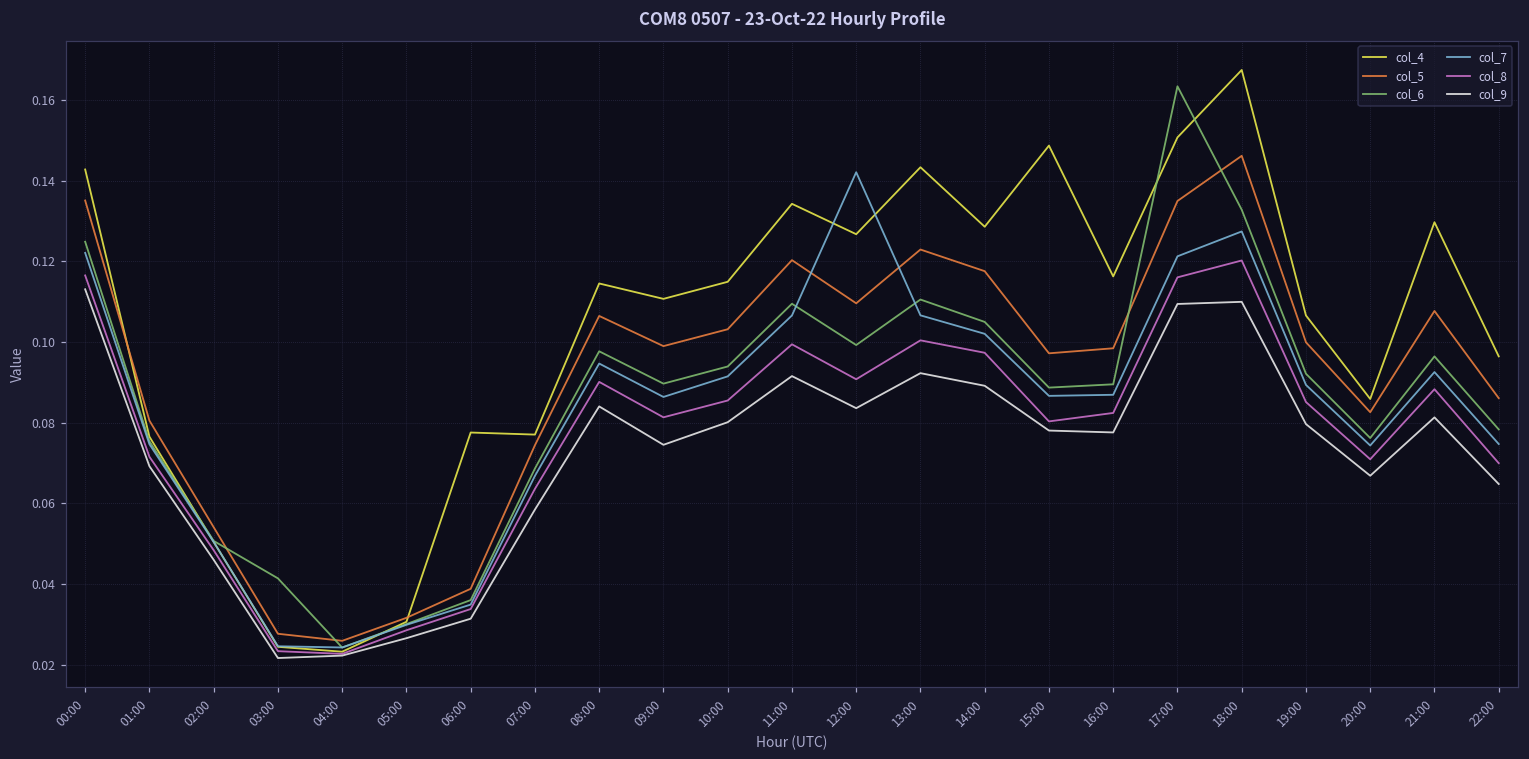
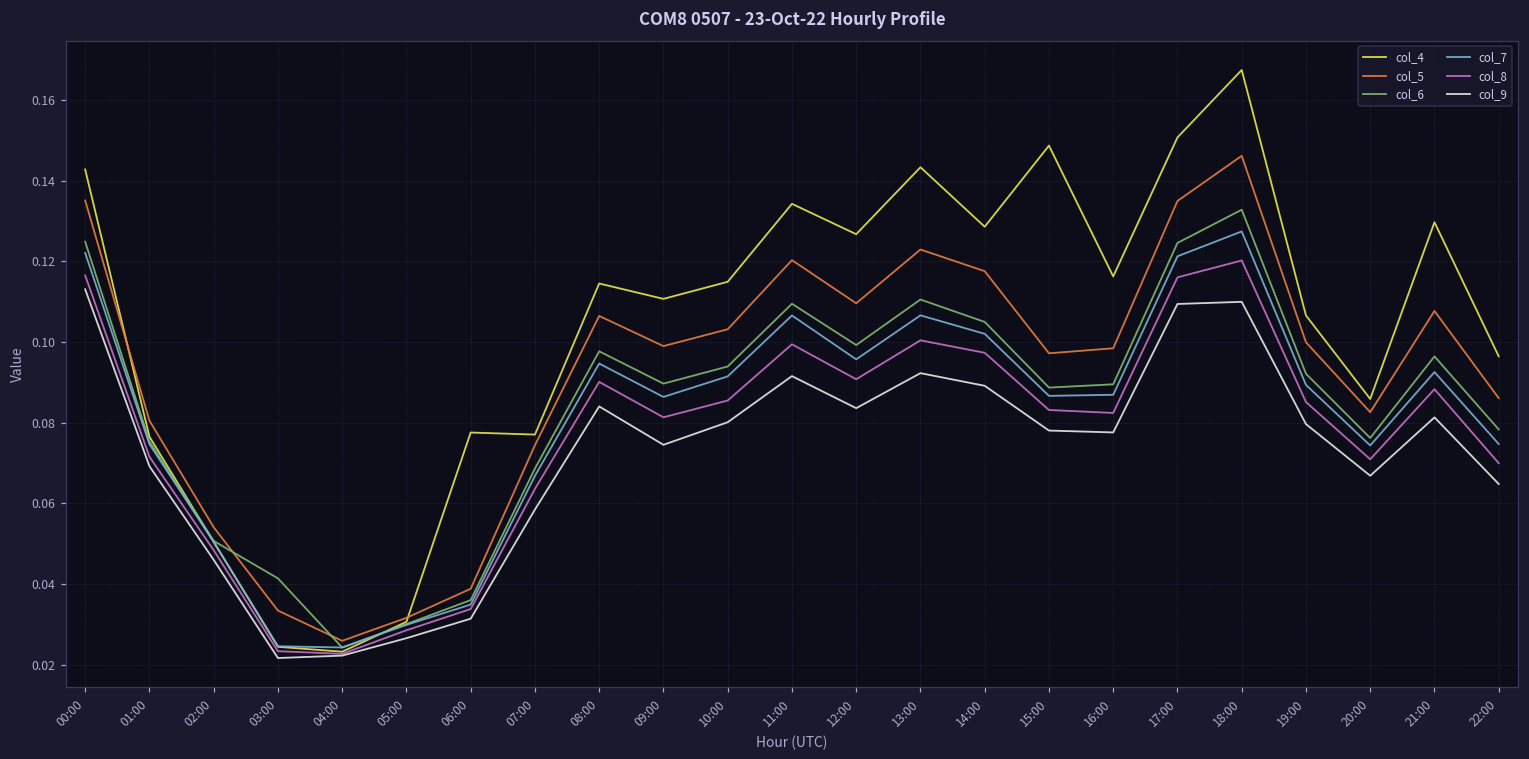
col_5, 03:00: 0.028 -> 0.033
col_7, 12:00: 0.142 -> 0.096
col_8, 15:00: 0.080 -> 0.083
col_6, 17:00: 0.163 -> 0.125
